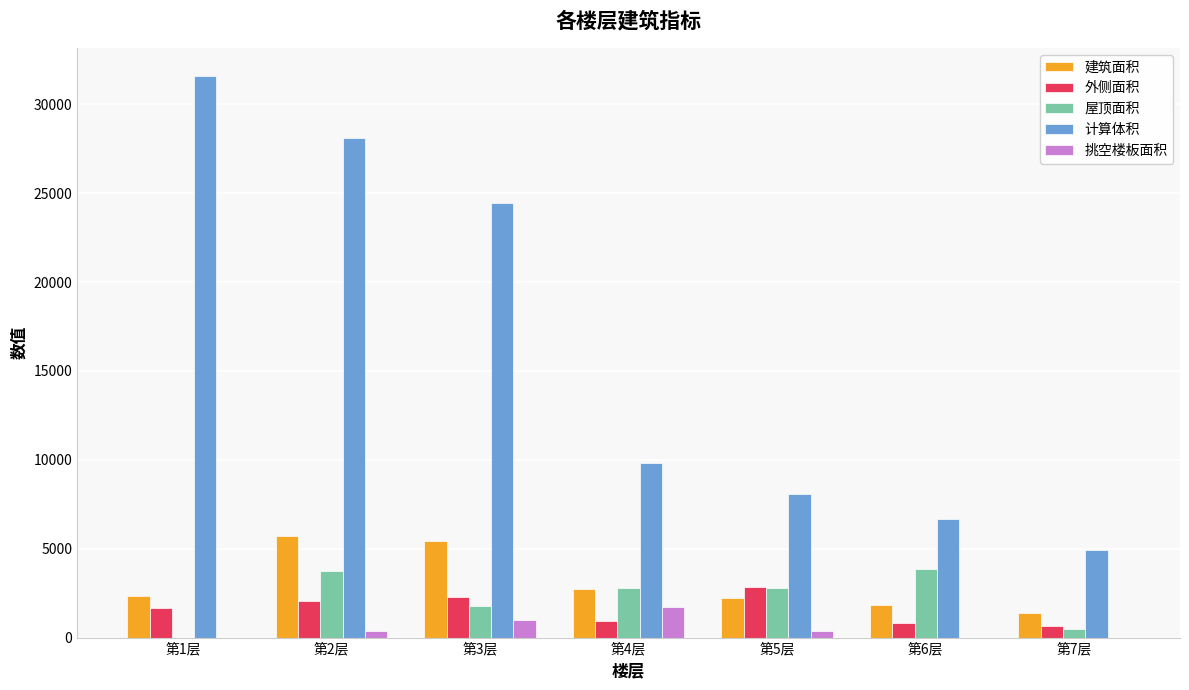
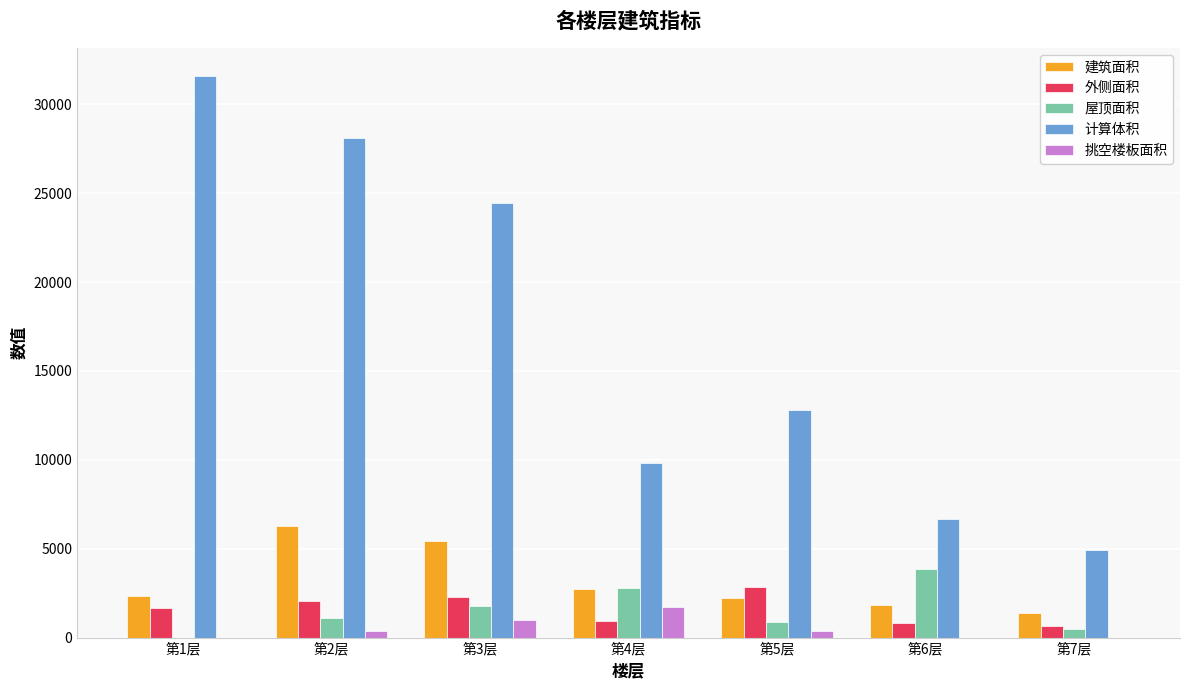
建筑面积, 第2层: 5700 -> 6300
屋顶面积, 第2层: 3700 -> 1100
屋顶面积, 第5层: 2800 -> 900
计算体积, 第5层: 8100 -> 12800
